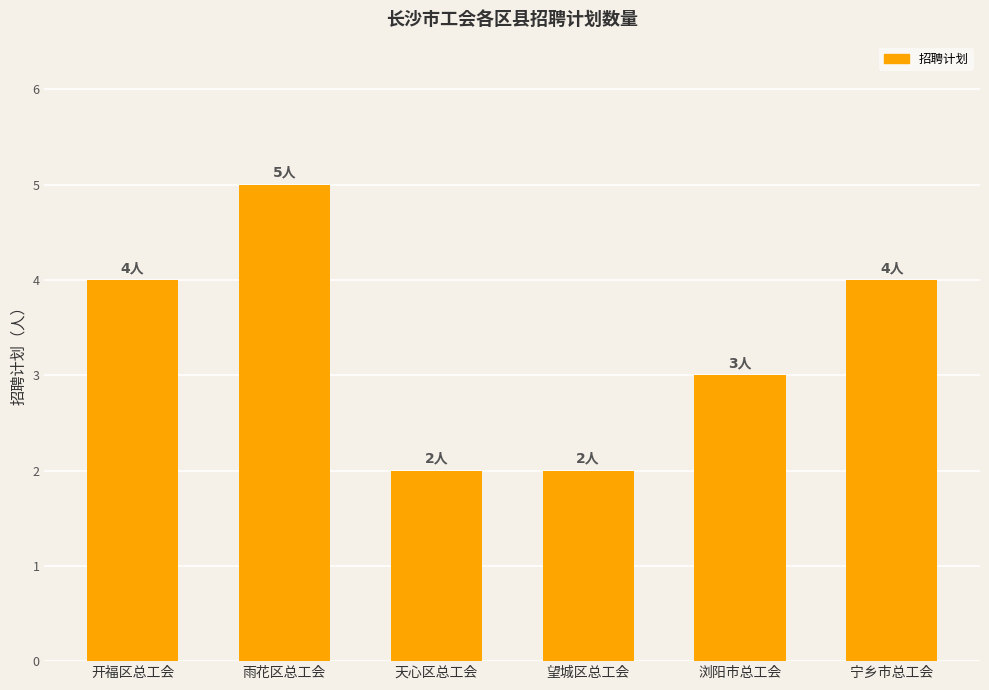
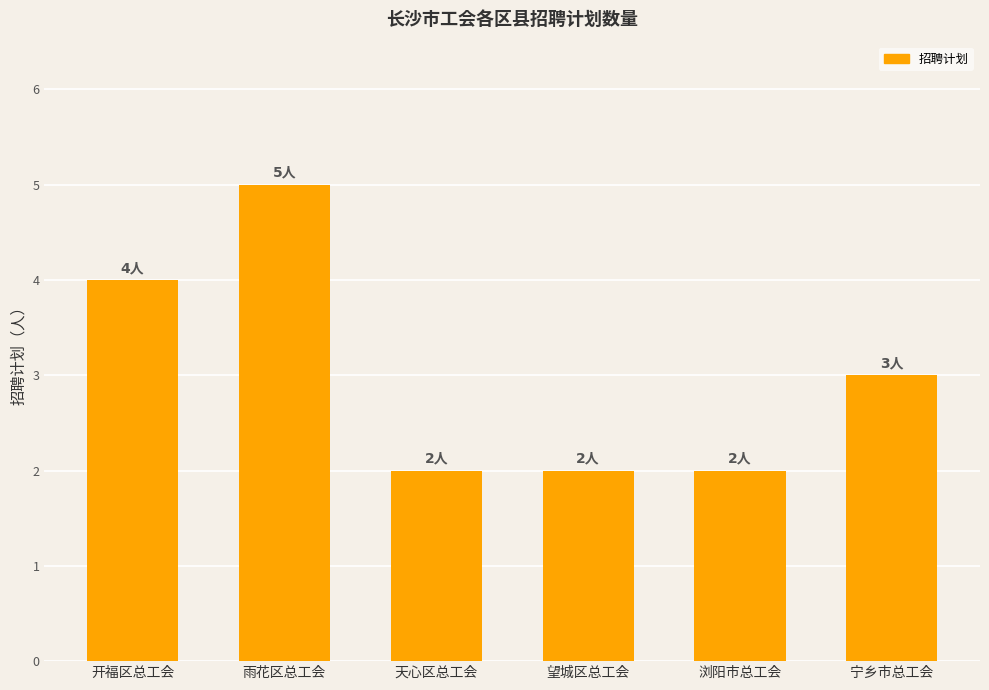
浏阳市总工会: 3人 -> 2人
宁乡市总工会: 4人 -> 3人
